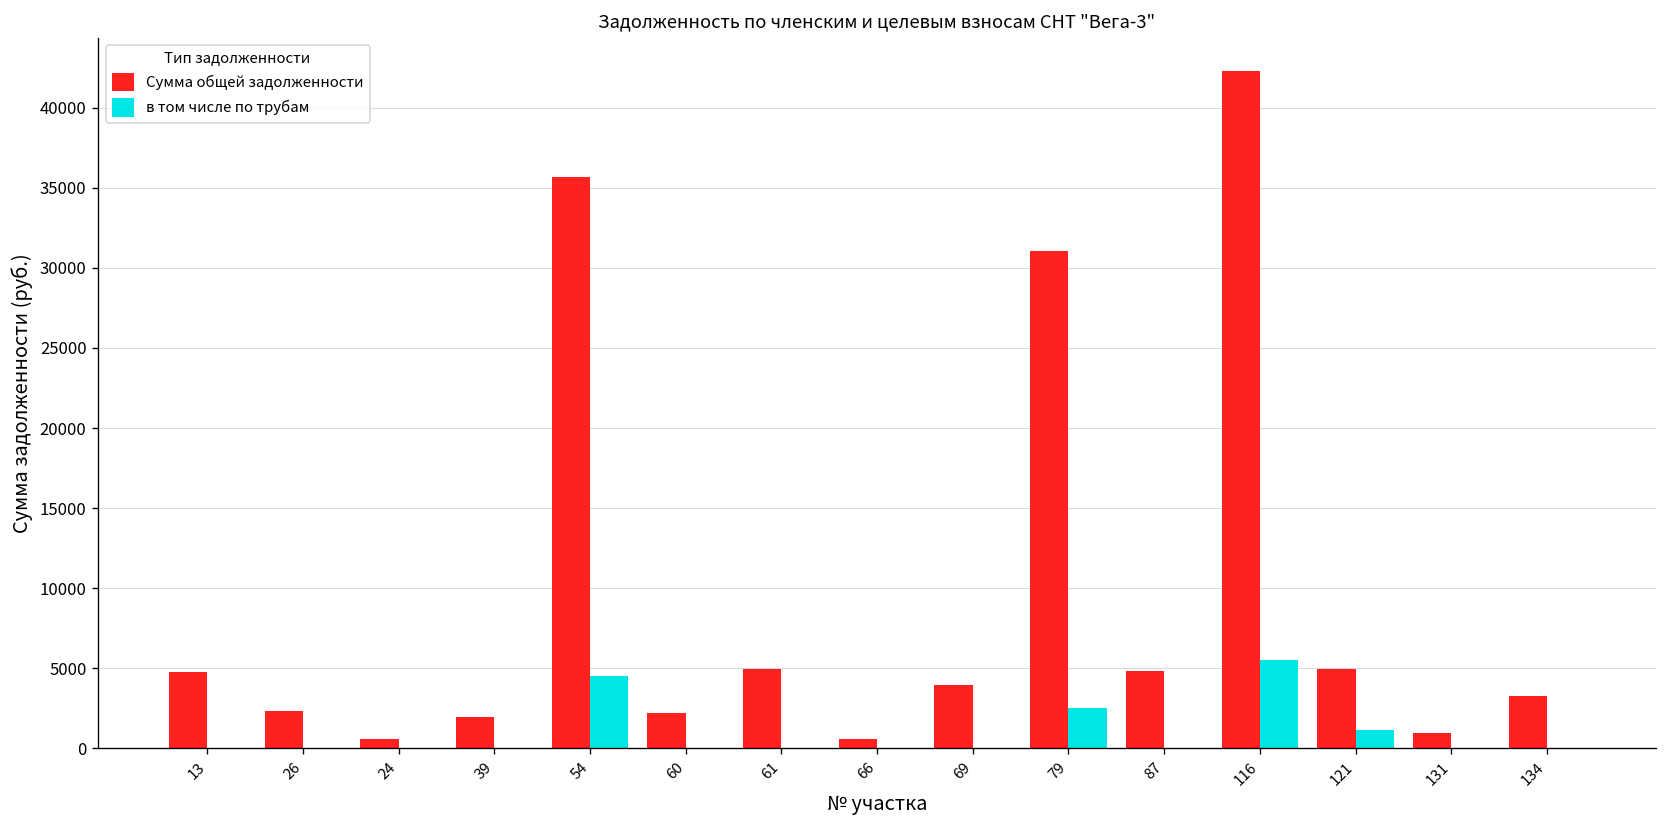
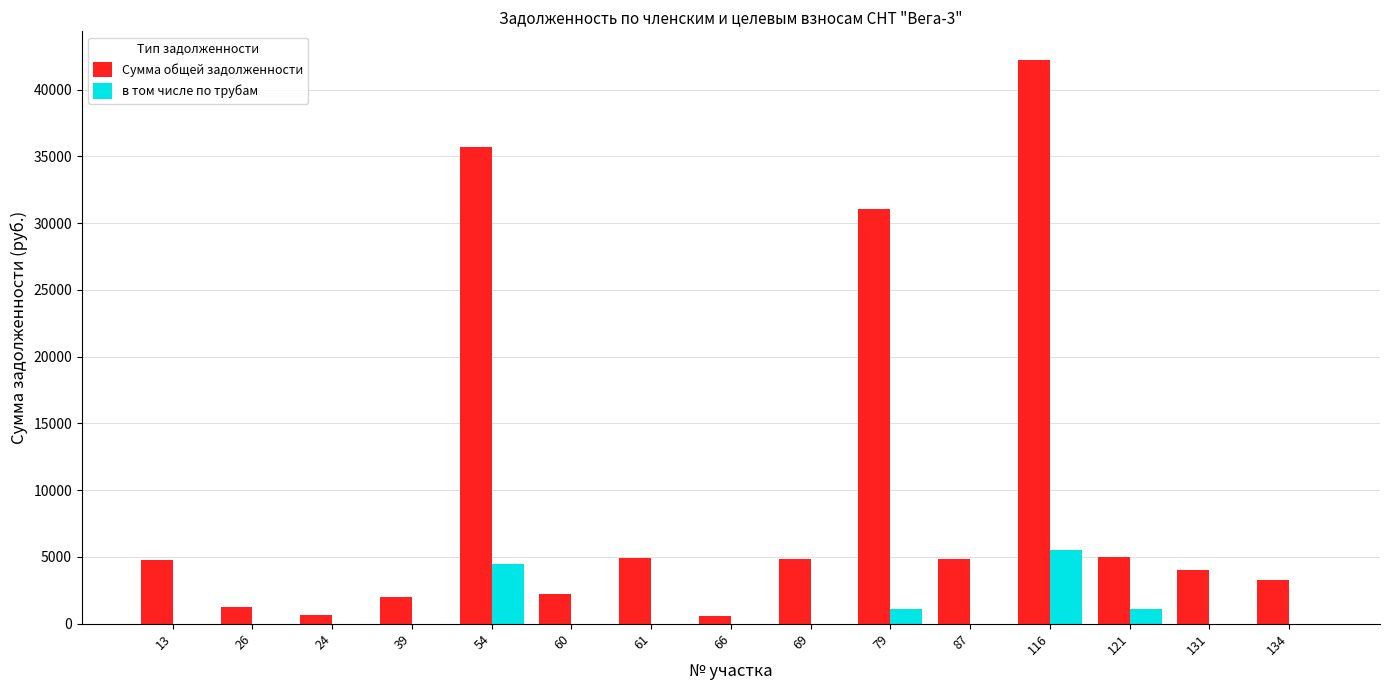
Сумма общей задолженности, 26: 2300 -> 1300
Сумма общей задолженности, 69: 3900 -> 4800
в том числе по трубам, 79: 2500 -> 1100
Сумма общей задолженности, 131: 1000 -> 4000
